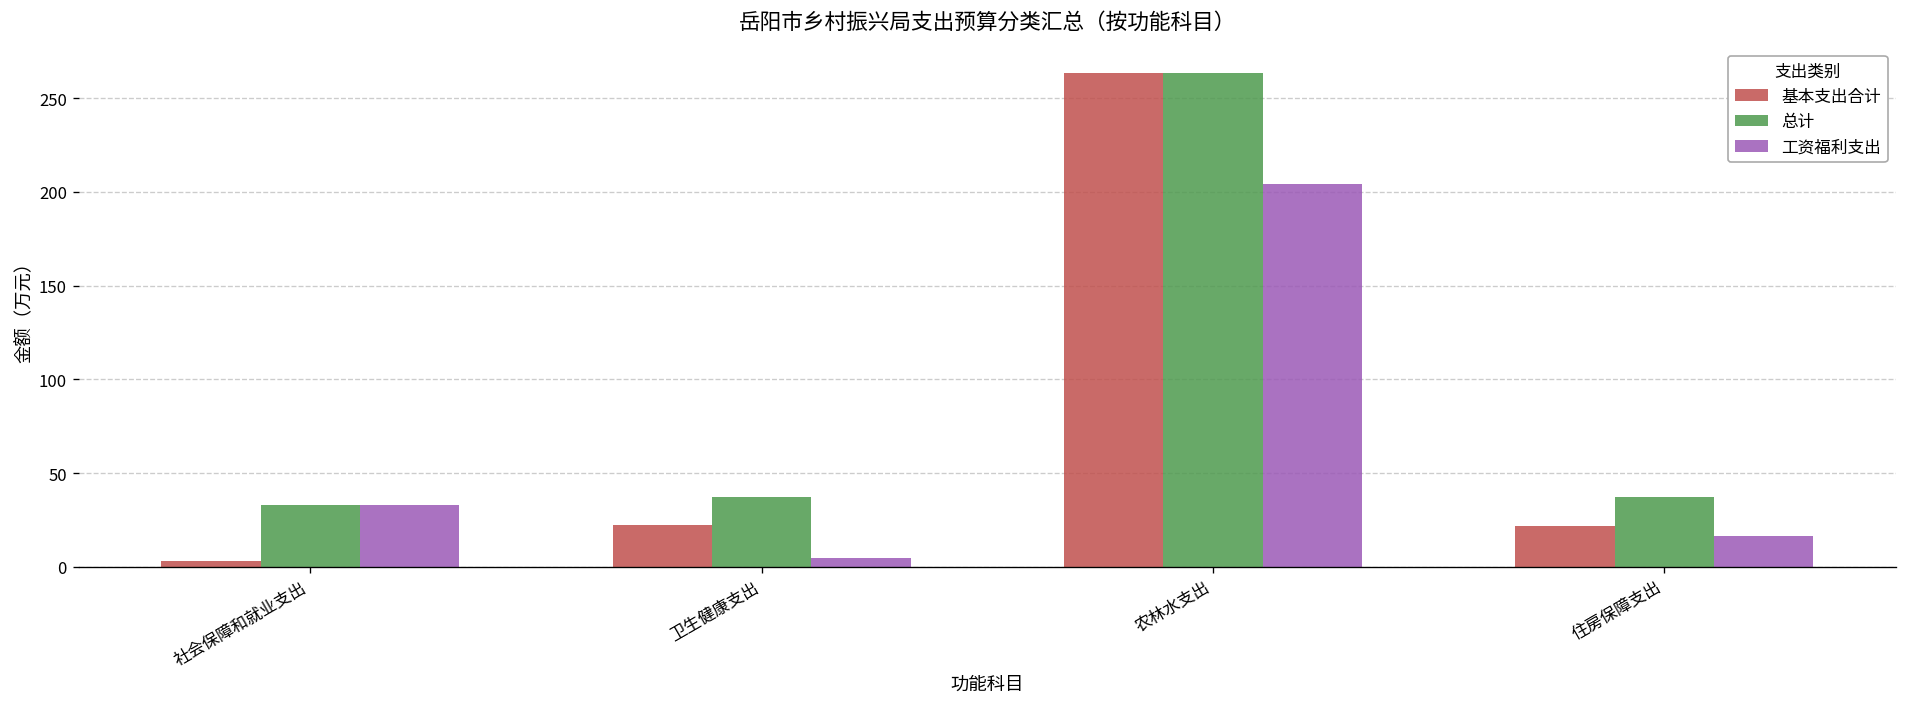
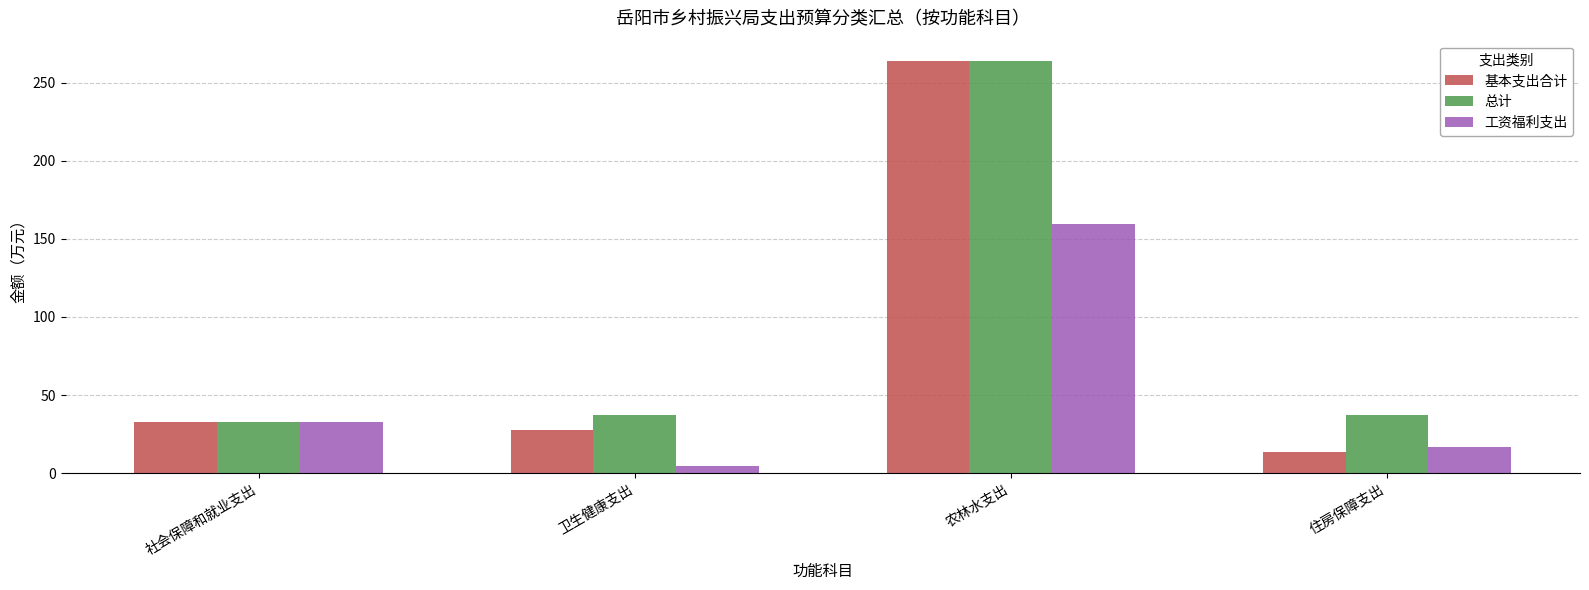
基本支出合计, 社会保障和就业支出: 3 -> 33
基本支出合计, 卫生健康支出: 22 -> 28
工资福利支出, 农林水支出: 204 -> 160
基本支出合计, 住房保障支出: 22 -> 14
